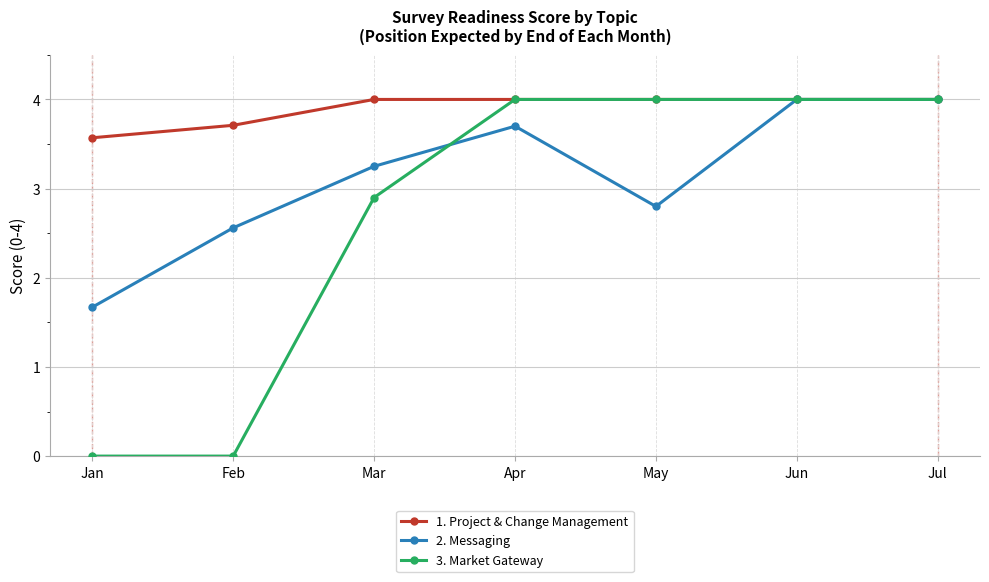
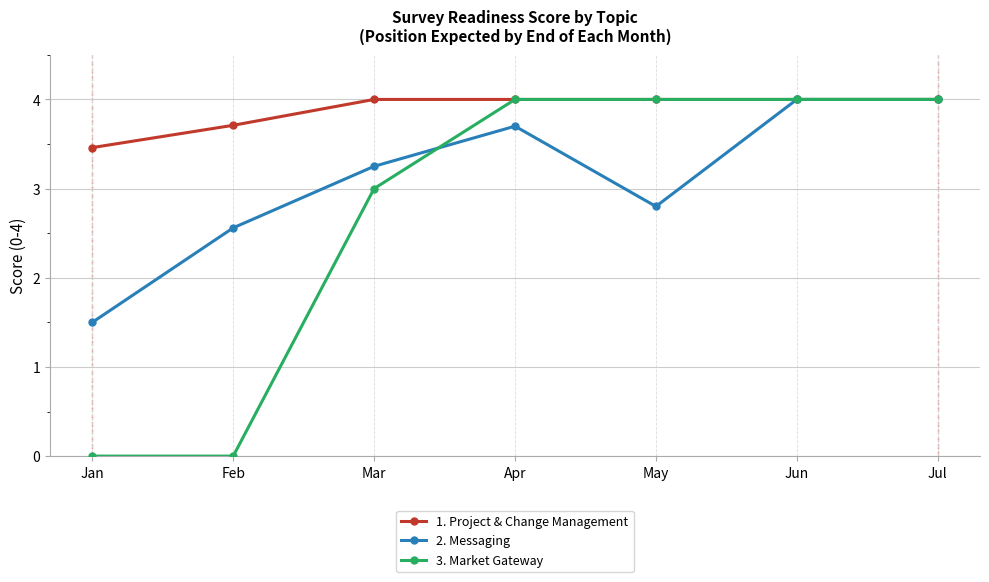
1. Project & Change Management, Jan: 3.6 -> 3.5
2. Messaging, Jan: 1.7 -> 1.5
3. Market Gateway, Mar: 2.9 -> 3.0
